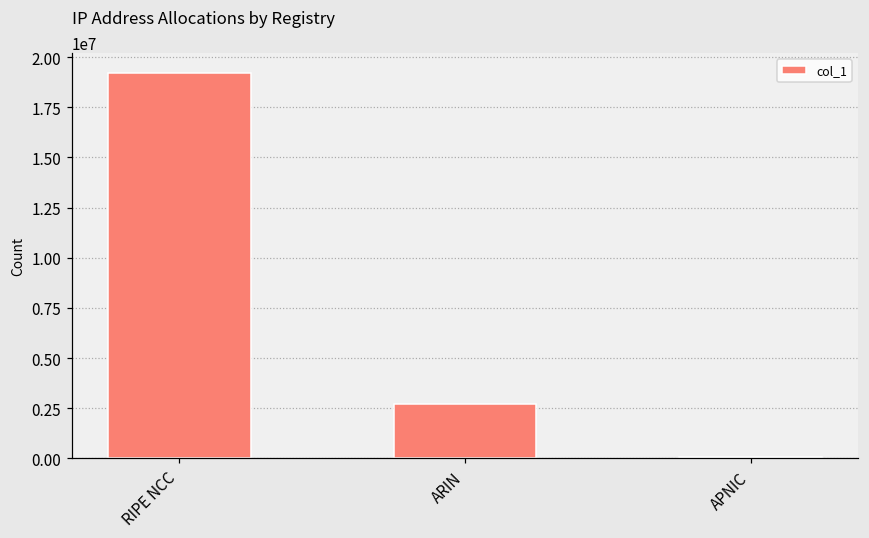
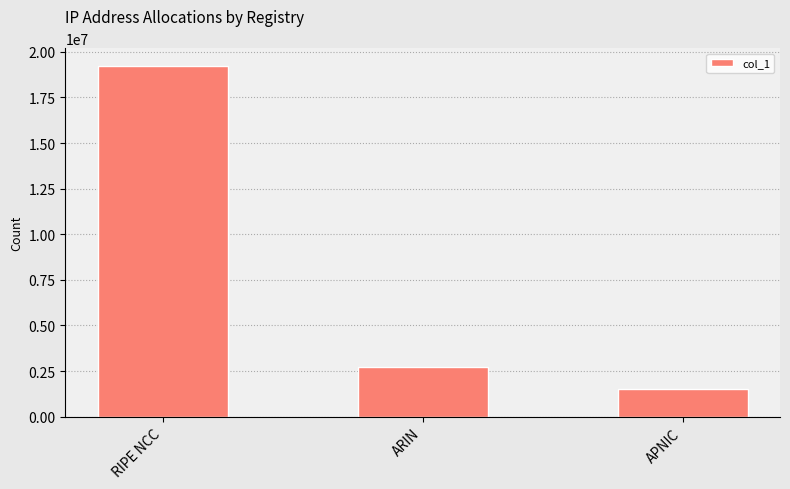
APNIC: 100000 -> 1500000
